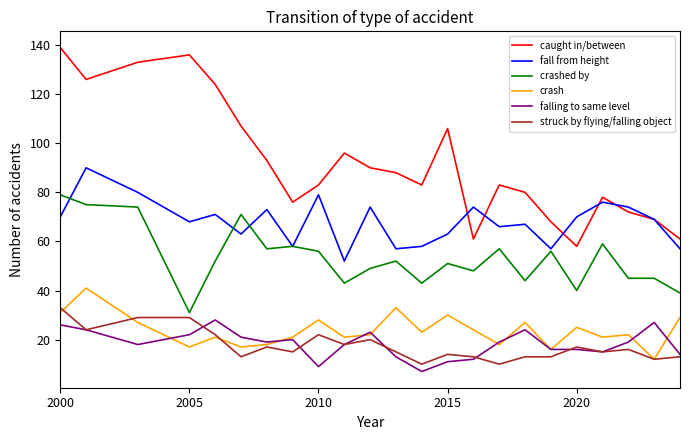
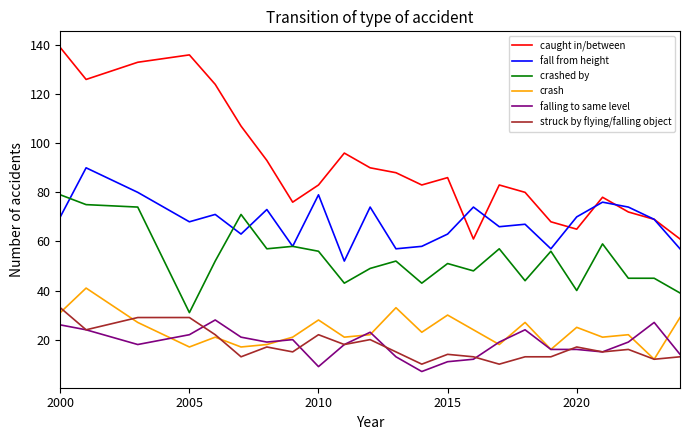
caught in/between, 2015: 106 -> 86
caught in/between, 2020: 58 -> 65
